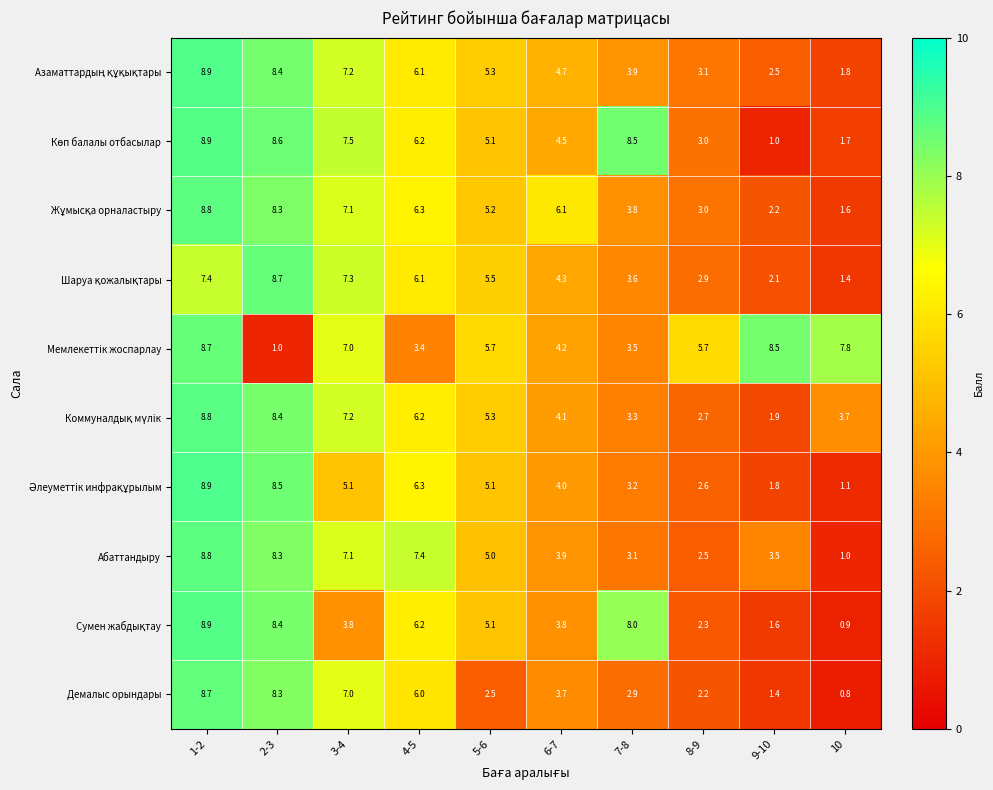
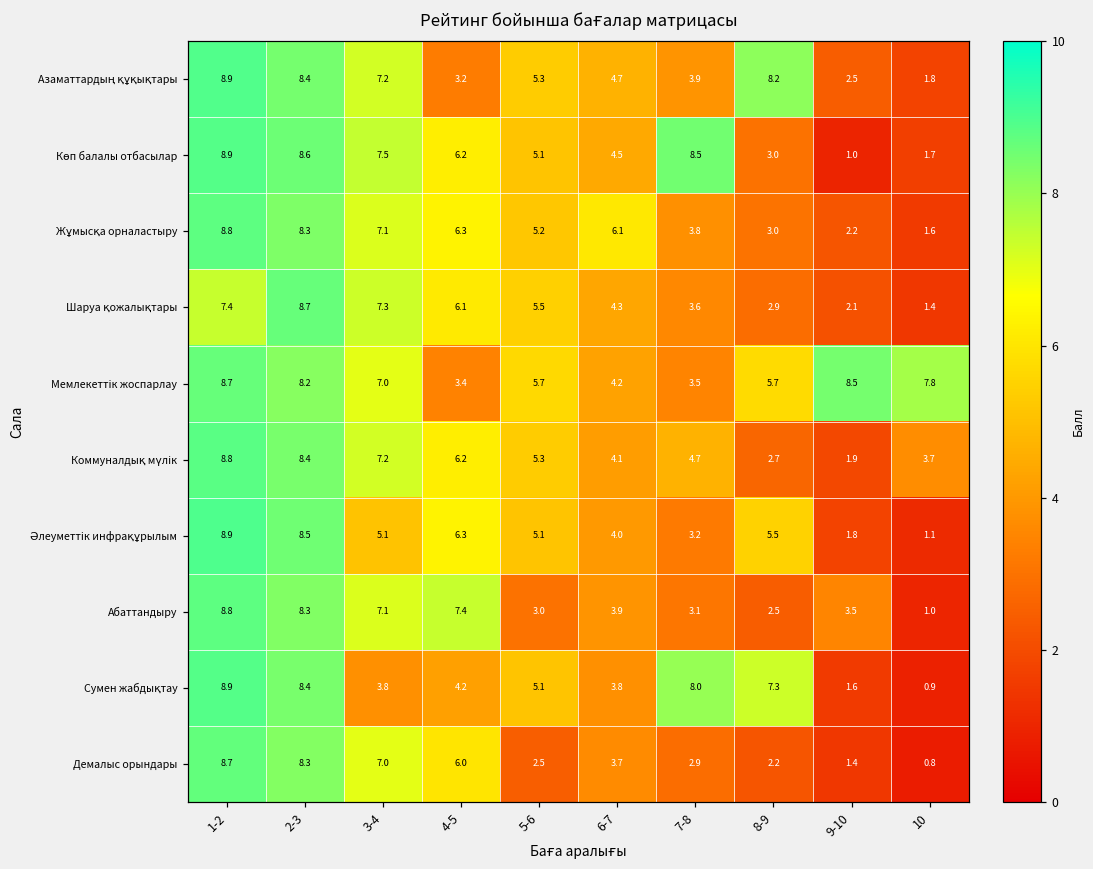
Азаматтардың құқықтары, 4-5: 6.1 -> 3.2
Азаматтардың құқықтары, 8-9: 3.1 -> 8.2
Мемлекеттік жоспарлау, 2-3: 1.0 -> 8.2
Коммуналдық мүлік, 7-8: 3.3 -> 4.7
Әлеуметтік инфрақұрылым, 8-9: 2.6 -> 5.5
Абаттандыру, 5-6: 5.0 -> 3.0
Сумен жабдықтау, 4-5: 6.2 -> 4.2
Сумен жабдықтау, 8-9: 2.3 -> 7.3
